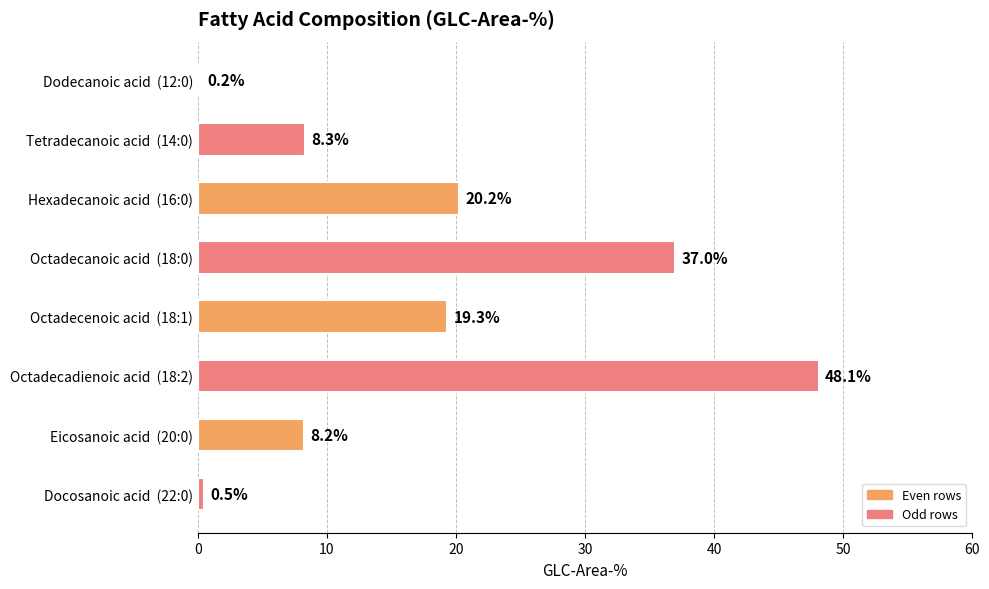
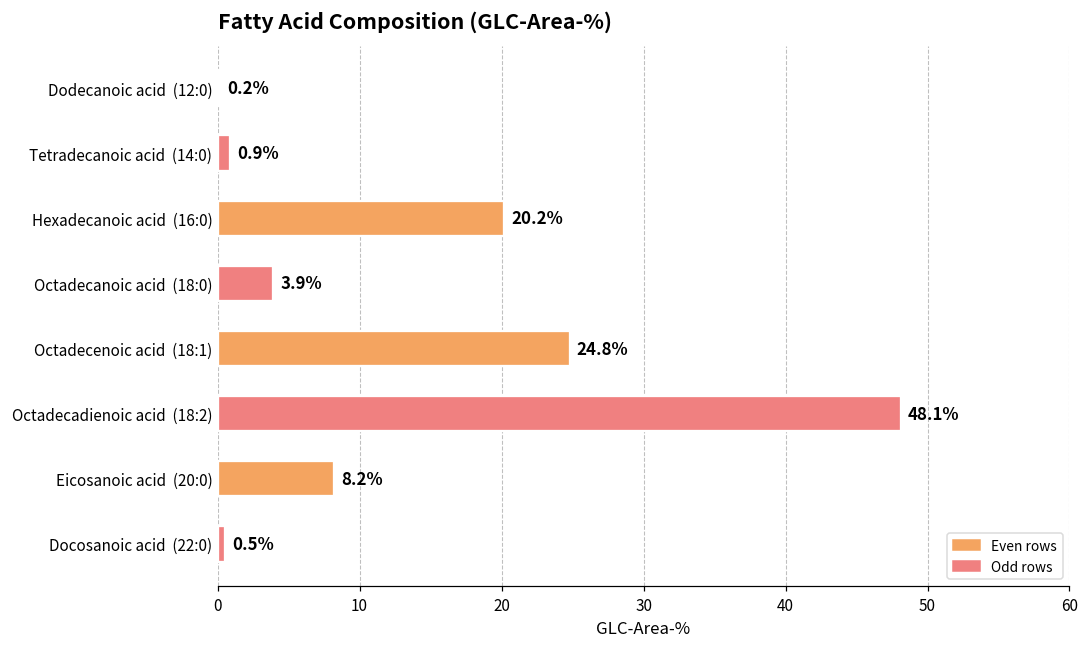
Tetradecanoic acid (14:0): 8.3% -> 0.9%
Octadecanoic acid (18:0): 37.0% -> 3.9%
Octadecenoic acid (18:1): 19.3% -> 24.8%
